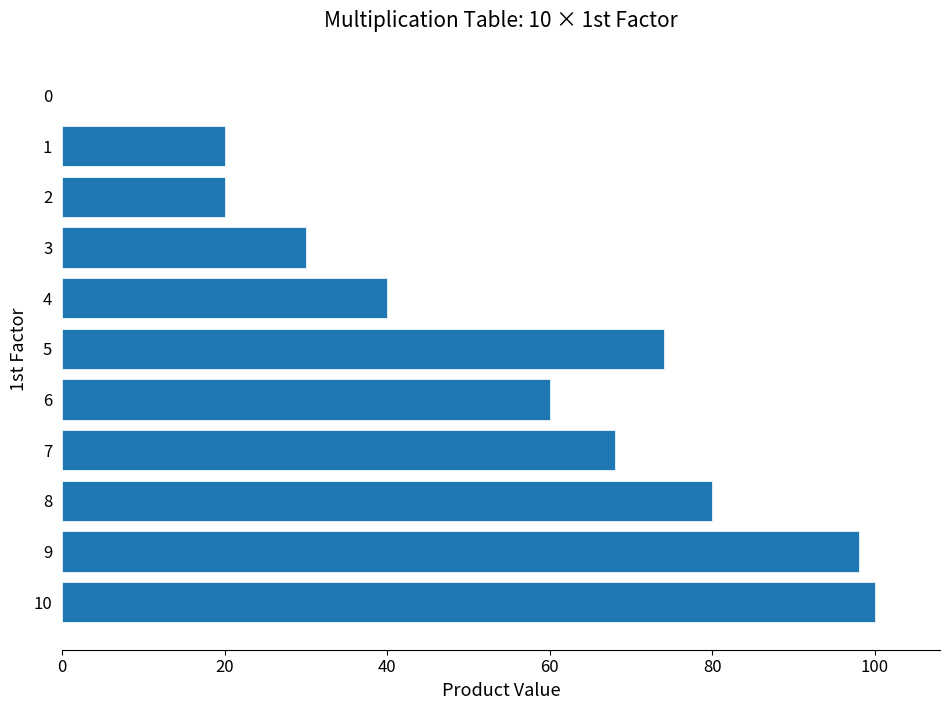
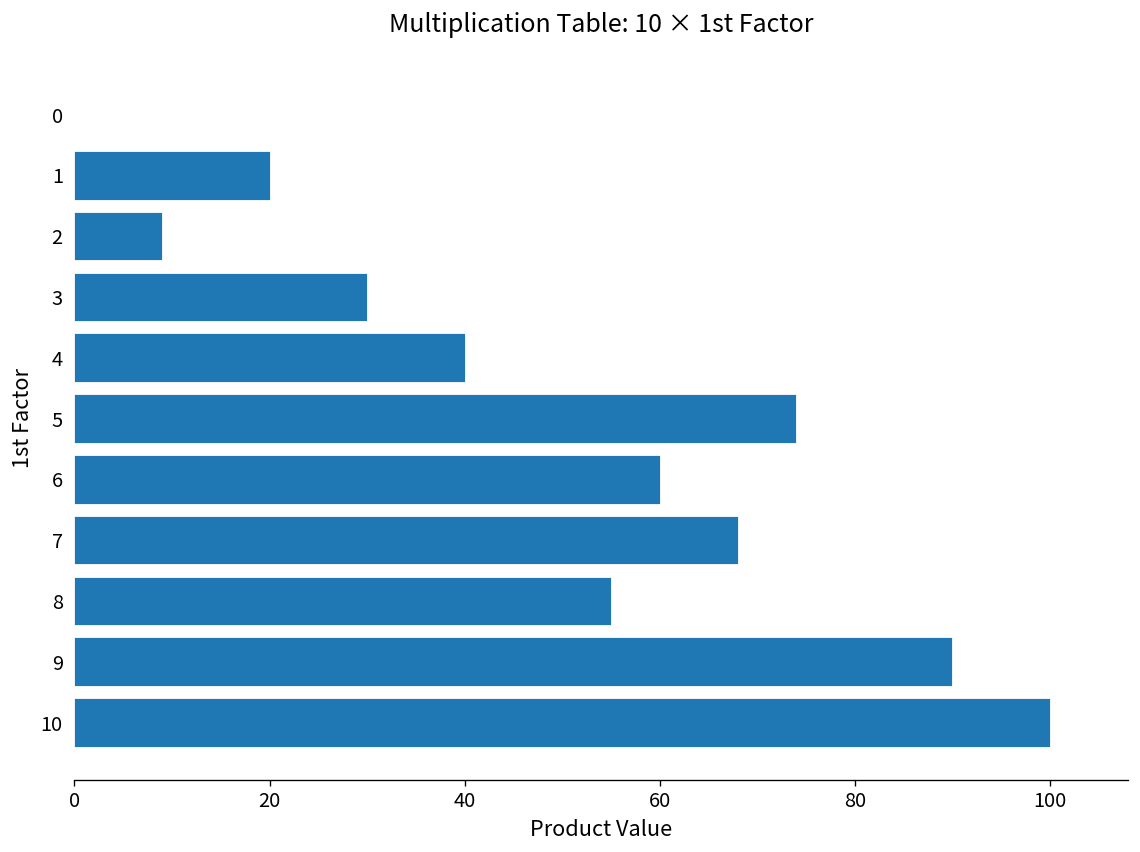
2: 20 -> 9
8: 80 -> 55
9: 98 -> 90
